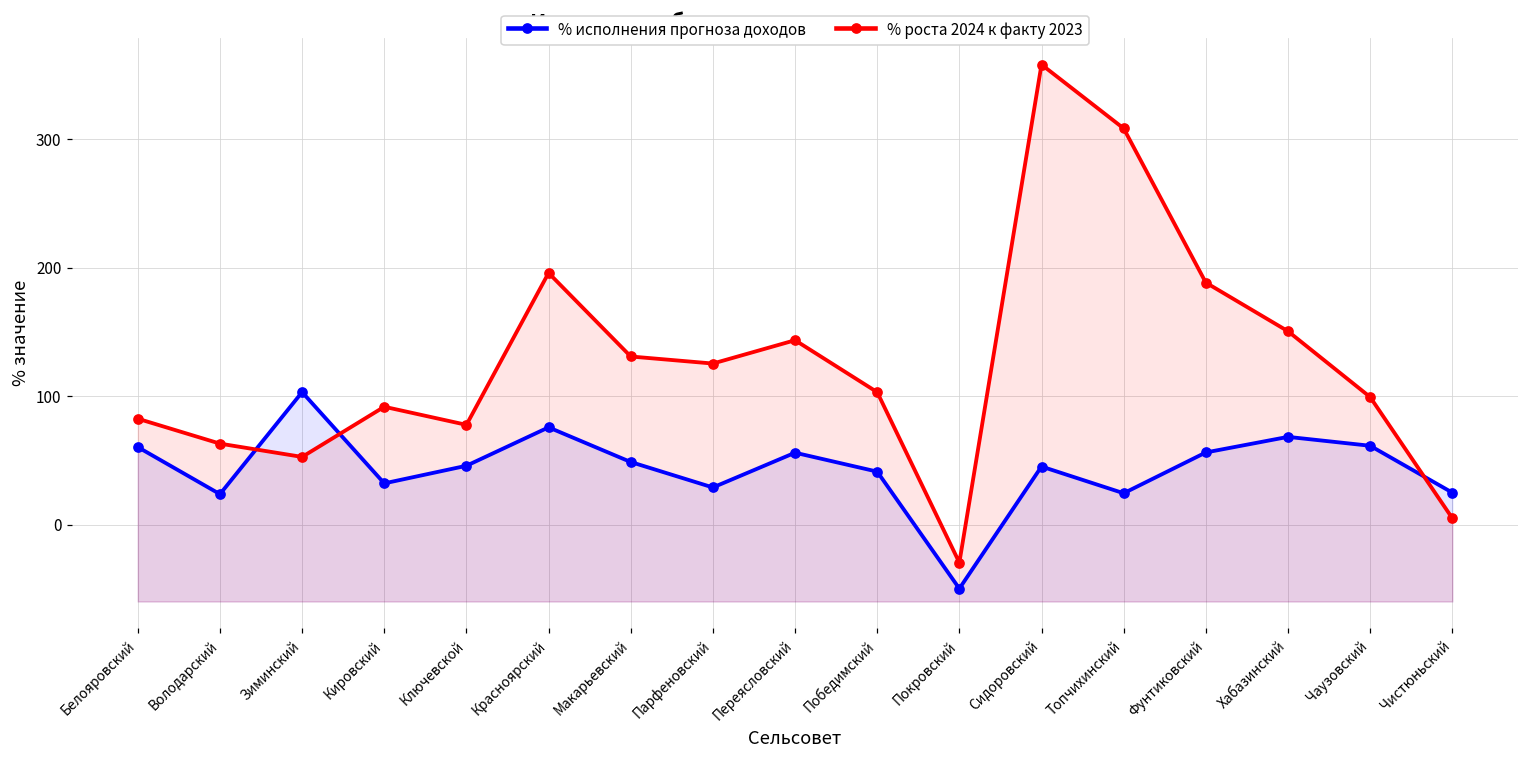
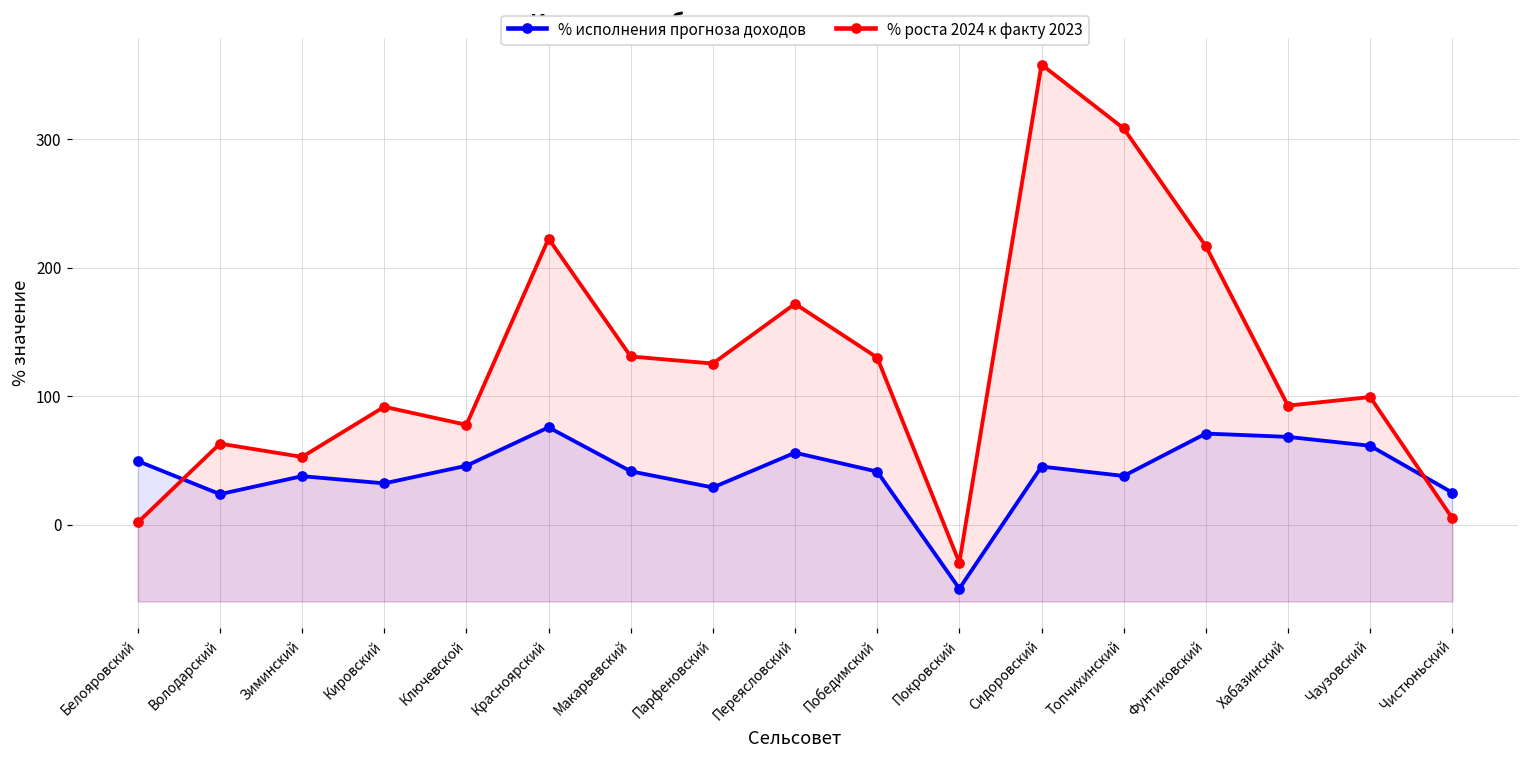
% исполнения прогноза доходов, Белояровский: 60 -> 49
% роста 2024 к факту 2023, Белояровский: 82 -> 2
% исполнения прогноза доходов, Зиминский: 103 -> 38
% роста 2024 к факту 2023, Красноярский: 196 -> 223
% исполнения прогноза доходов, Макарьевский: 49 -> 42
% роста 2024 к факту 2023, Переясловский: 144 -> 172
% роста 2024 к факту 2023, Победимский: 103 -> 130
% исполнения прогноза доходов, Топчихинский: 24 -> 38
% исполнения прогноза доходов, Фунтиковский: 56 -> 71
% роста 2024 к факту 2023, Фунтиковский: 188 -> 217
% роста 2024 к факту 2023, Хабазинский: 151 -> 93
